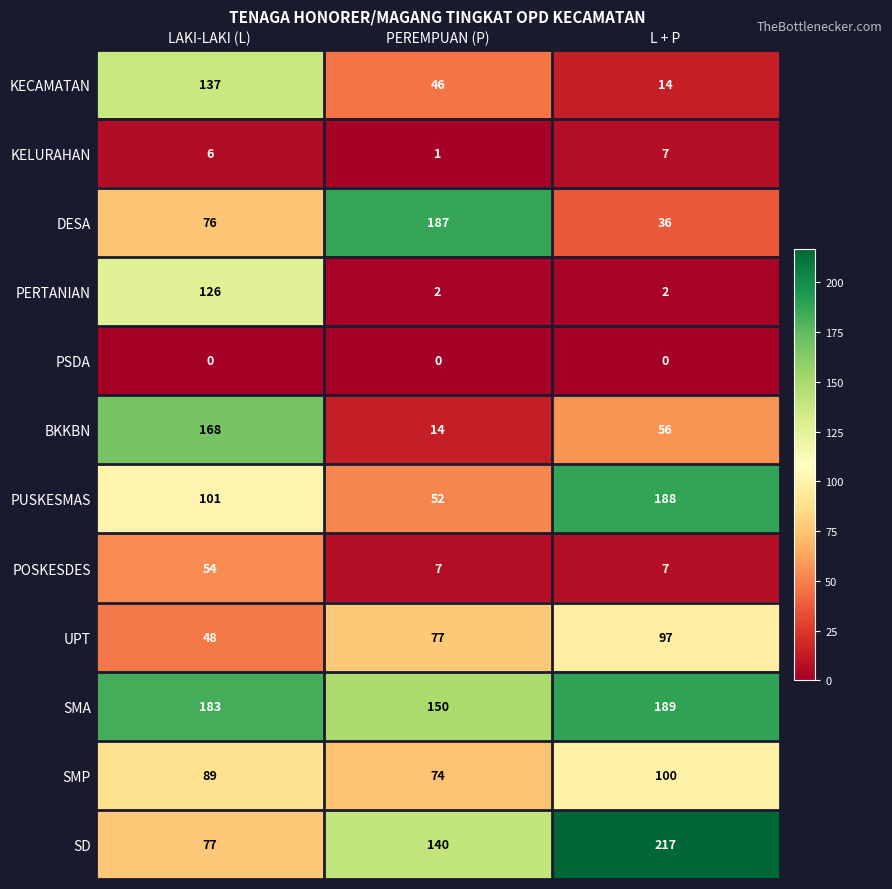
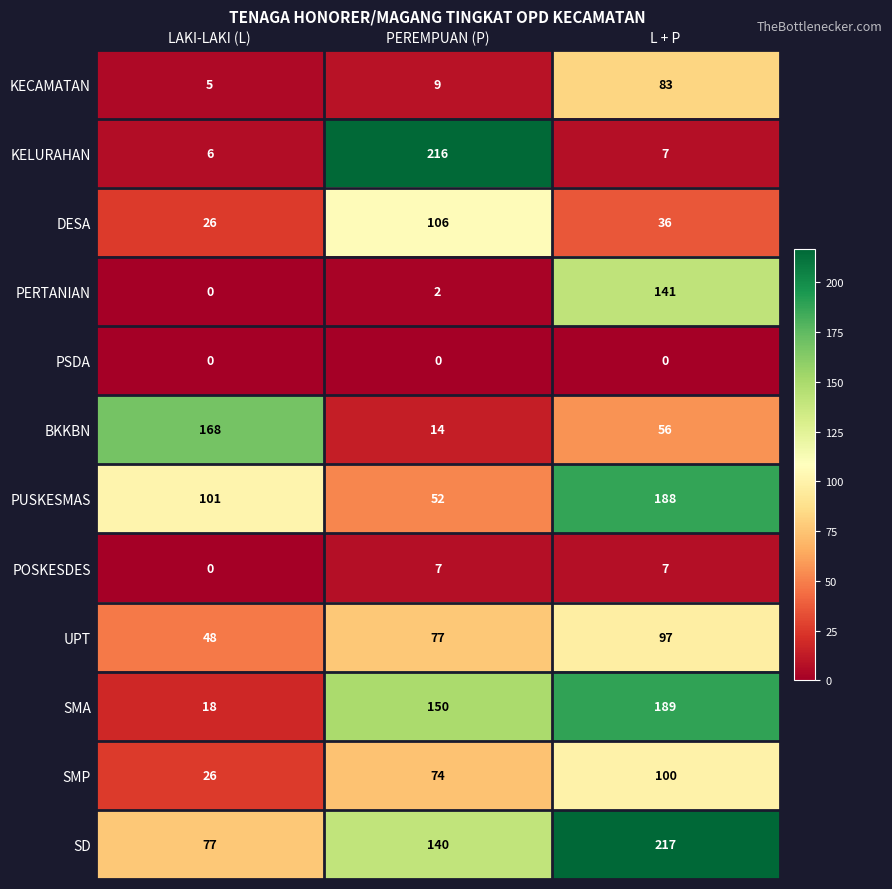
KECAMATAN, LAKI-LAKI (L): 137 -> 5
KECAMATAN, PEREMPUAN (P): 46 -> 9
KECAMATAN, L + P: 14 -> 83
KELURAHAN, PEREMPUAN (P): 1 -> 216
DESA, LAKI-LAKI (L): 76 -> 26
DESA, PEREMPUAN (P): 187 -> 106
PERTANIAN, LAKI-LAKI (L): 126 -> 0
PERTANIAN, L + P: 2 -> 141
POSKESDES, LAKI-LAKI (L): 54 -> 0
SMA, LAKI-LAKI (L): 183 -> 18
SMP, LAKI-LAKI (L): 89 -> 26
